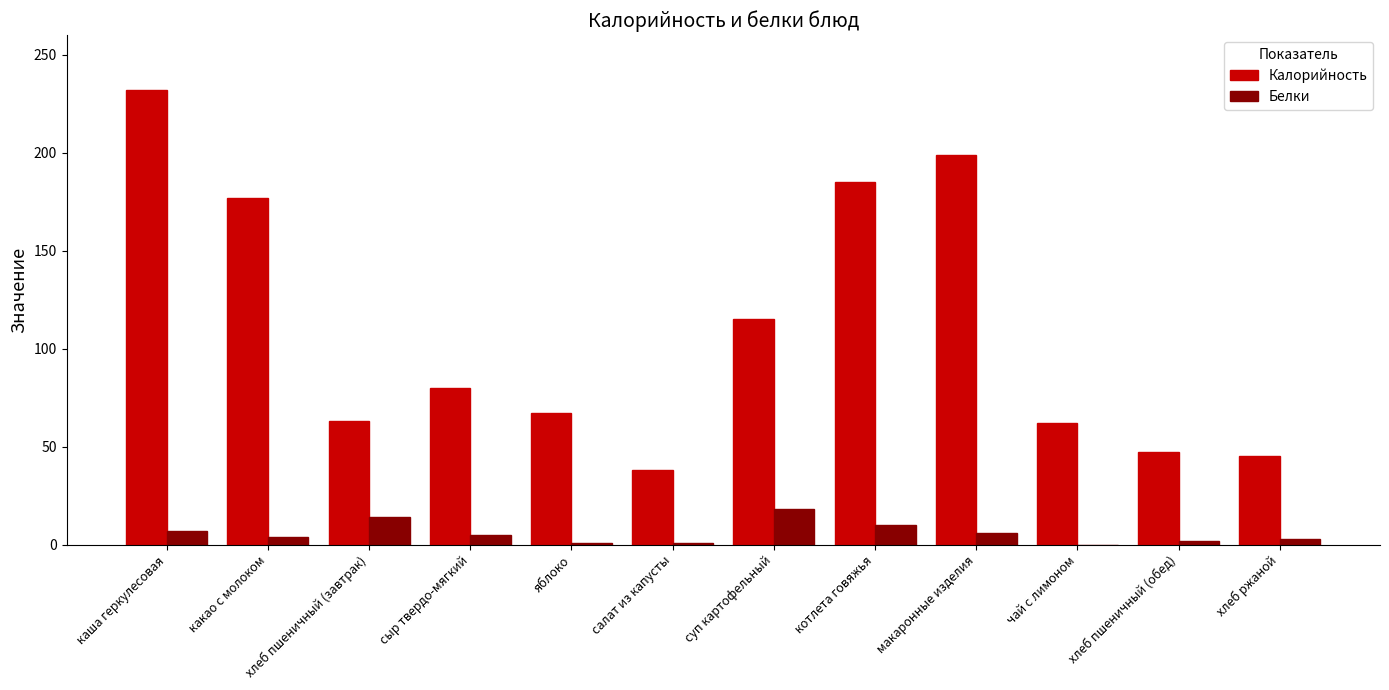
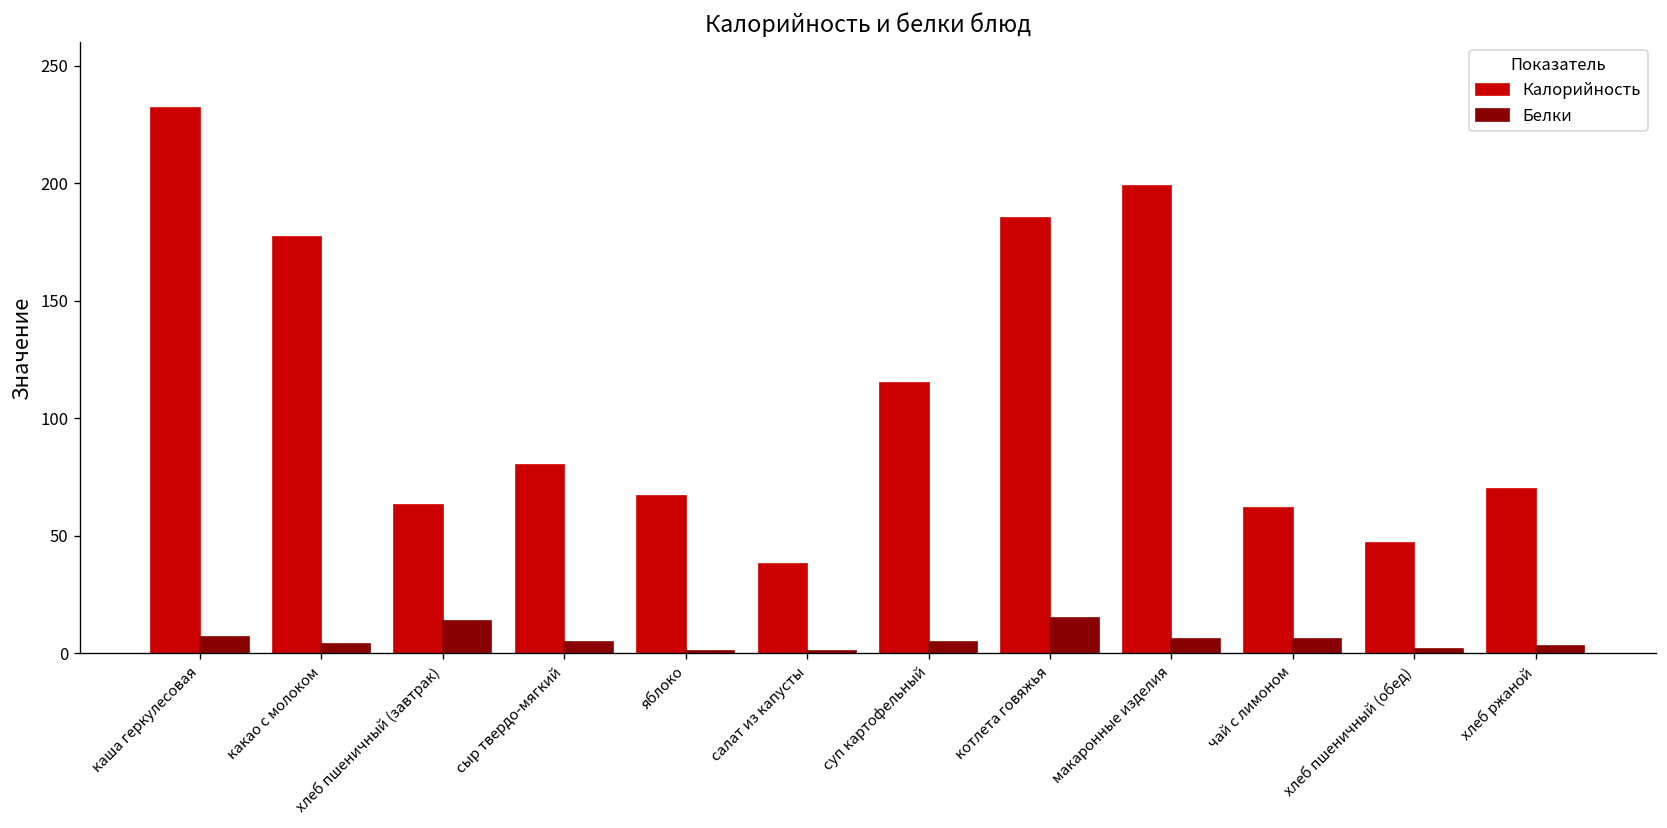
Белки, суп картофельный: 18 -> 5
Белки, котлета говяжья: 10 -> 15
Белки, чай с лимоном: 0 -> 6
Калорийность, хлеб ржаной: 45 -> 70
